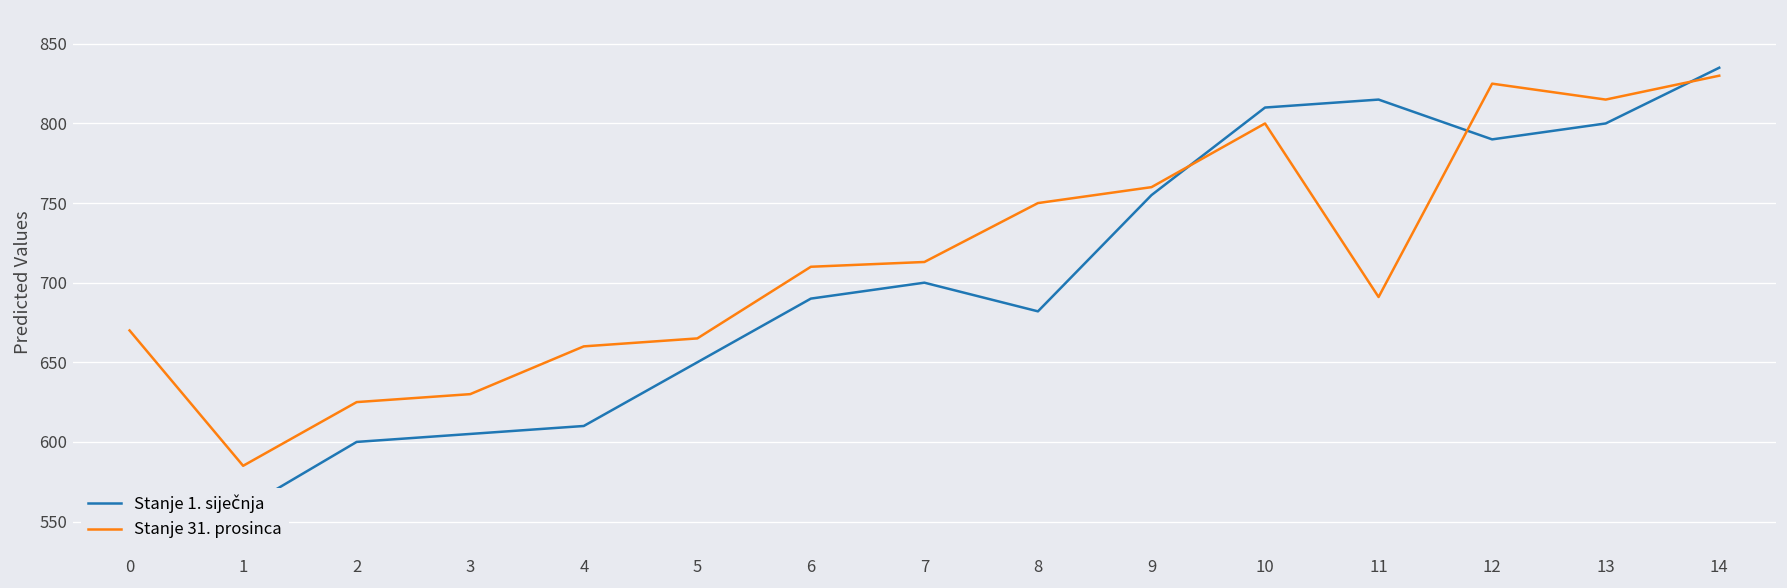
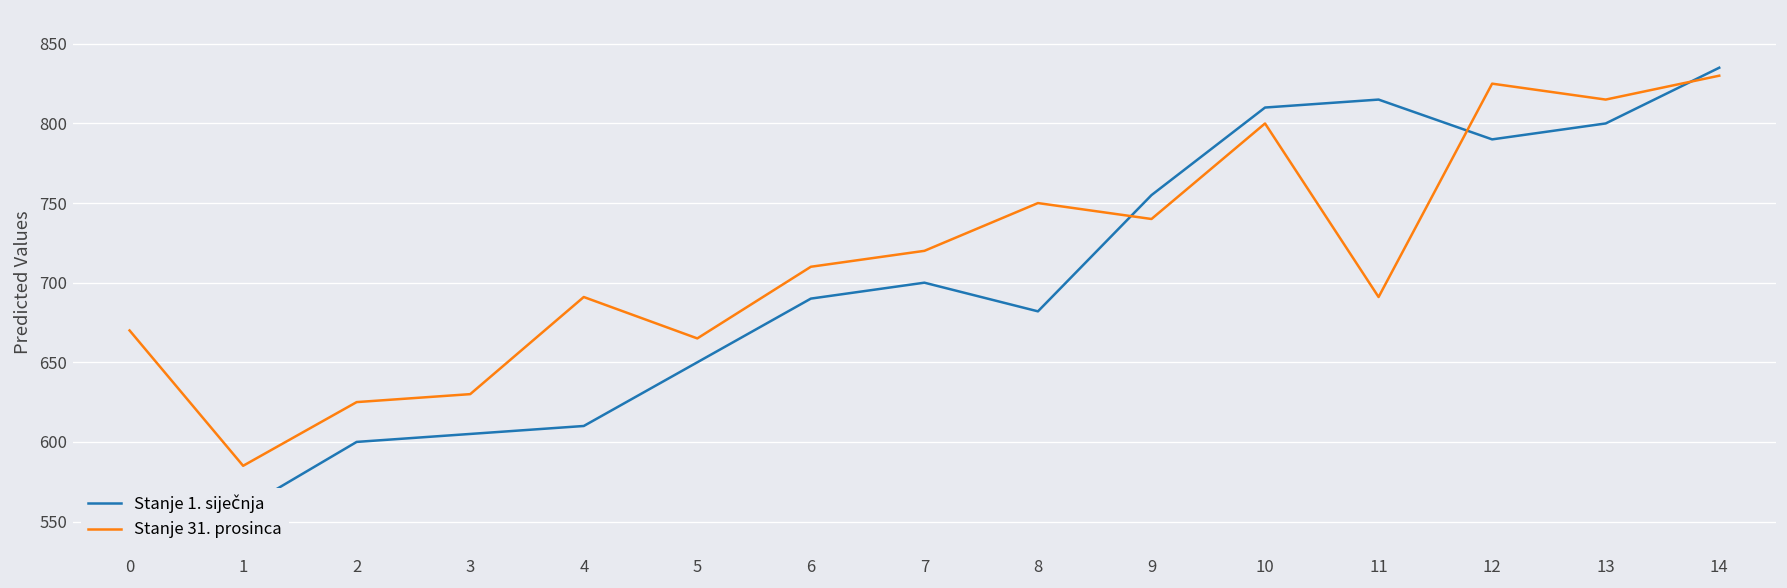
Stanje 31. prosinca, 4: 660 -> 691
Stanje 31. prosinca, 7: 713 -> 720
Stanje 31. prosinca, 9: 760 -> 740
